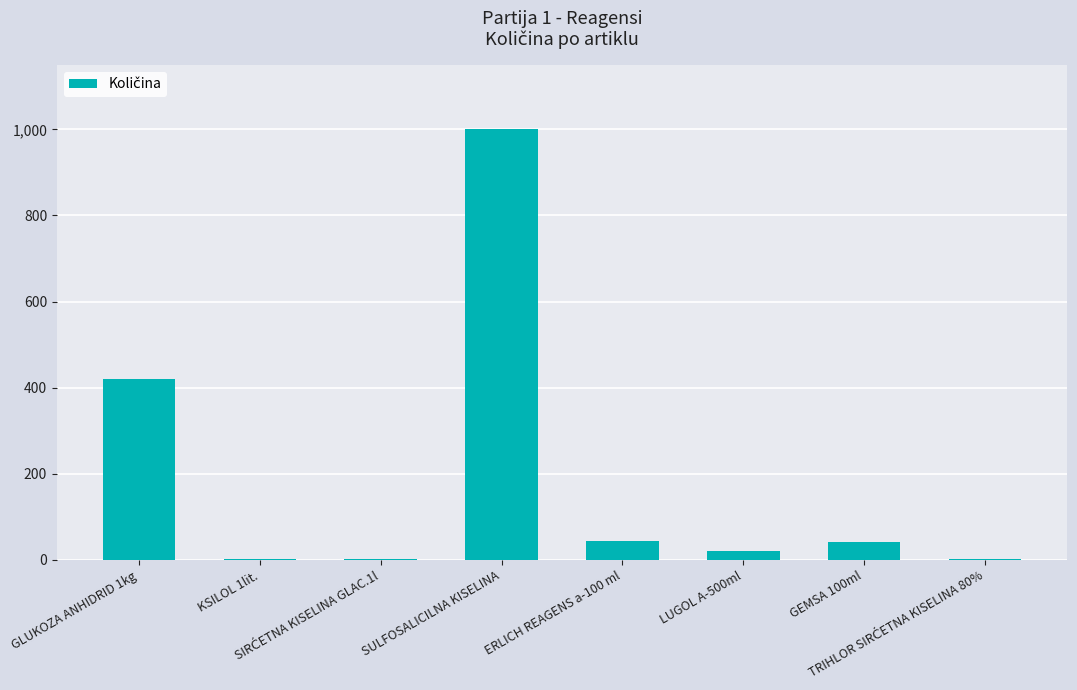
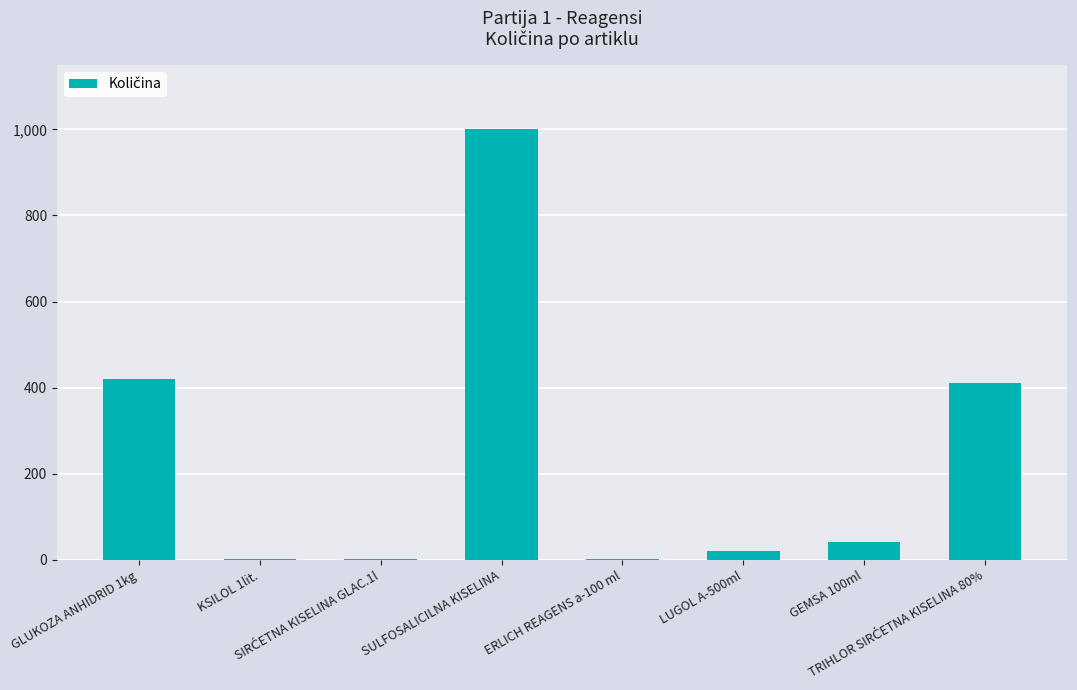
ERLICH REAGENS a-100 ml: 40 -> 0
TRIHLOR SIRĆETNA KISELINA 80%: 0 -> 410
